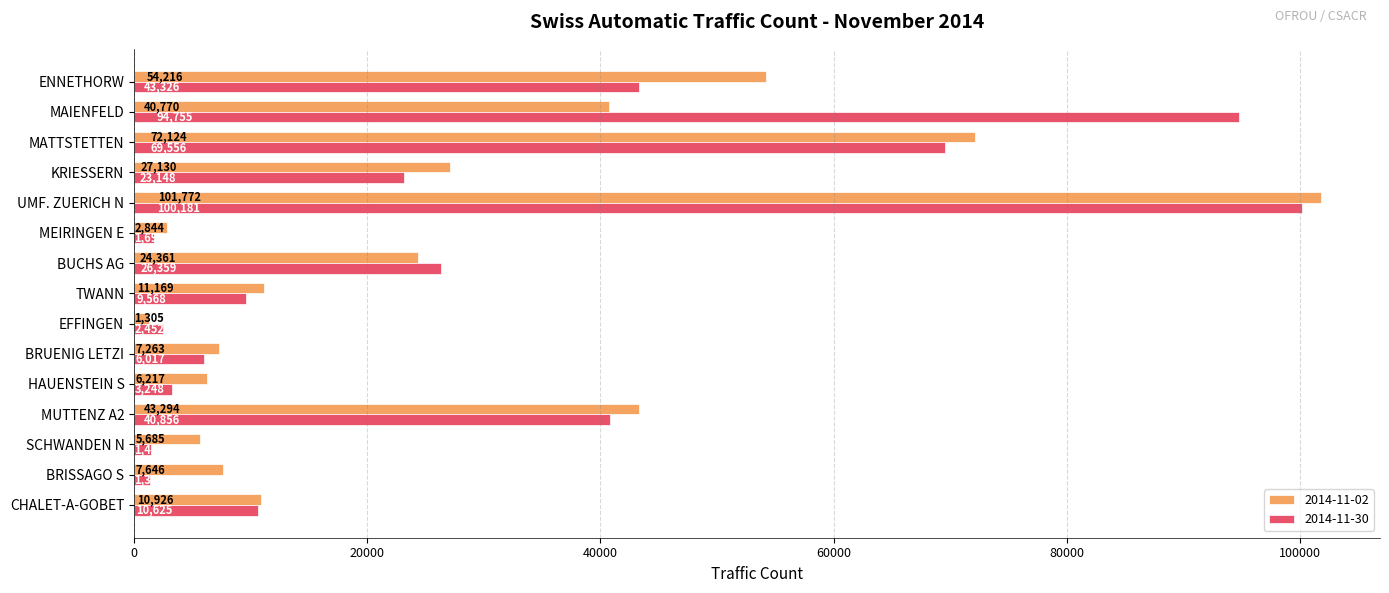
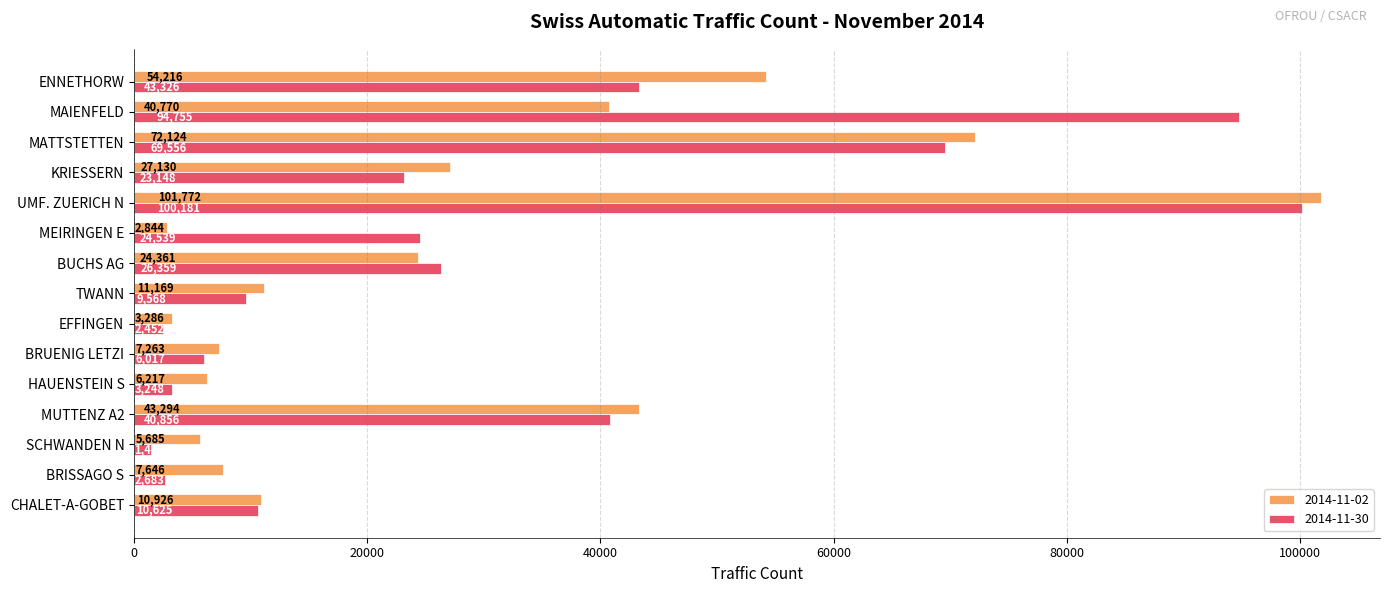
2014-11-30, MEIRINGEN E: 1,697 -> 24,539
2014-11-02, EFFINGEN: 1,305 -> 3,286
2014-11-30, BRISSAGO S: 1400 -> 2700
